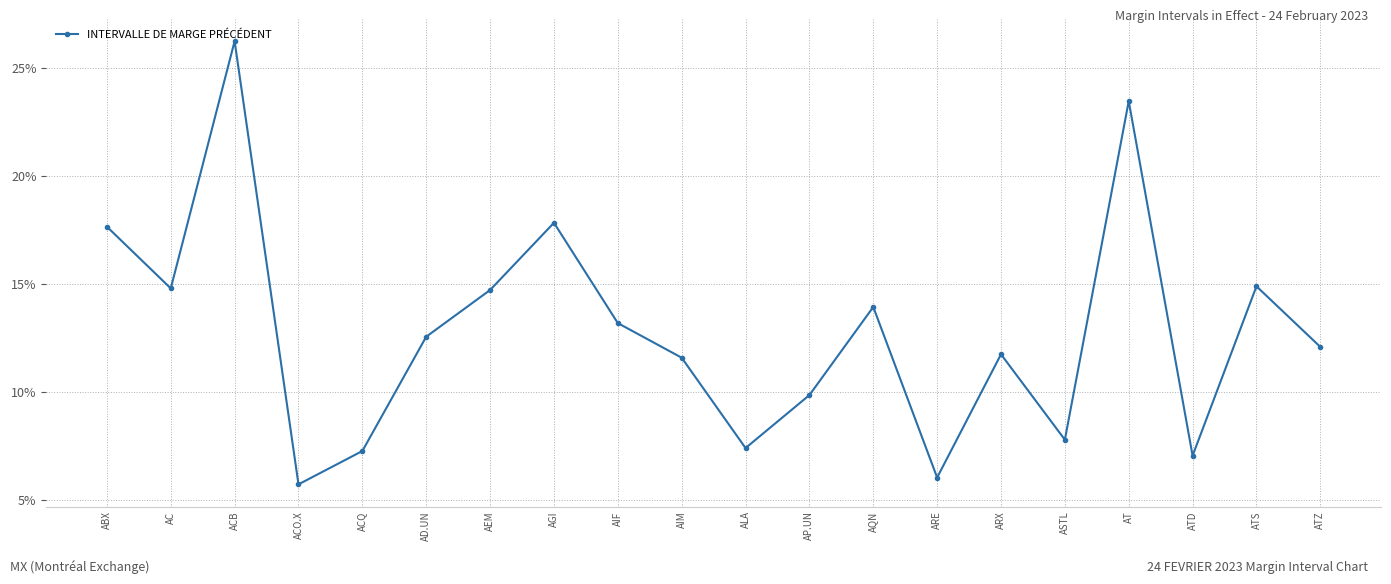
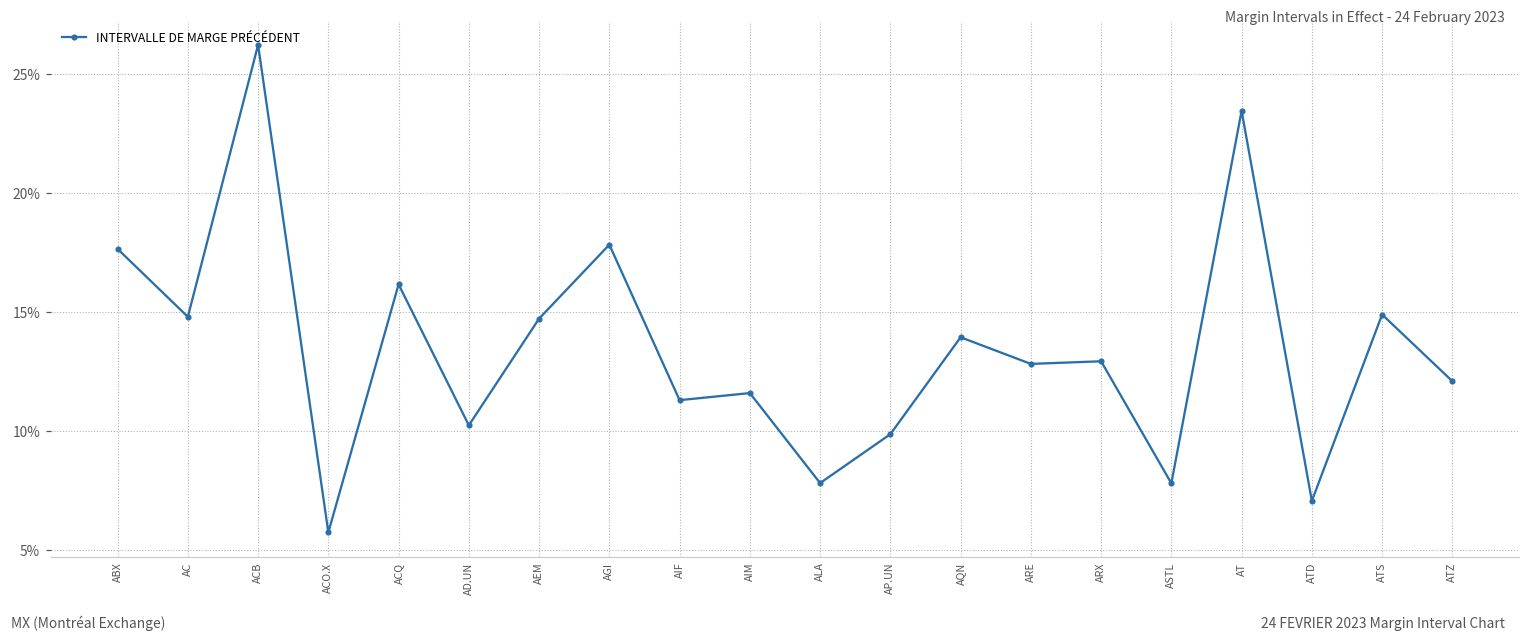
ACQ: 7.3% -> 16.2%
AD.UN: 12.6% -> 10.2%
AIF: 13.2% -> 11.3%
ALA: 7.4% -> 7.8%
ARE: 6.0% -> 12.8%
ARX: 11.7% -> 12.9%
